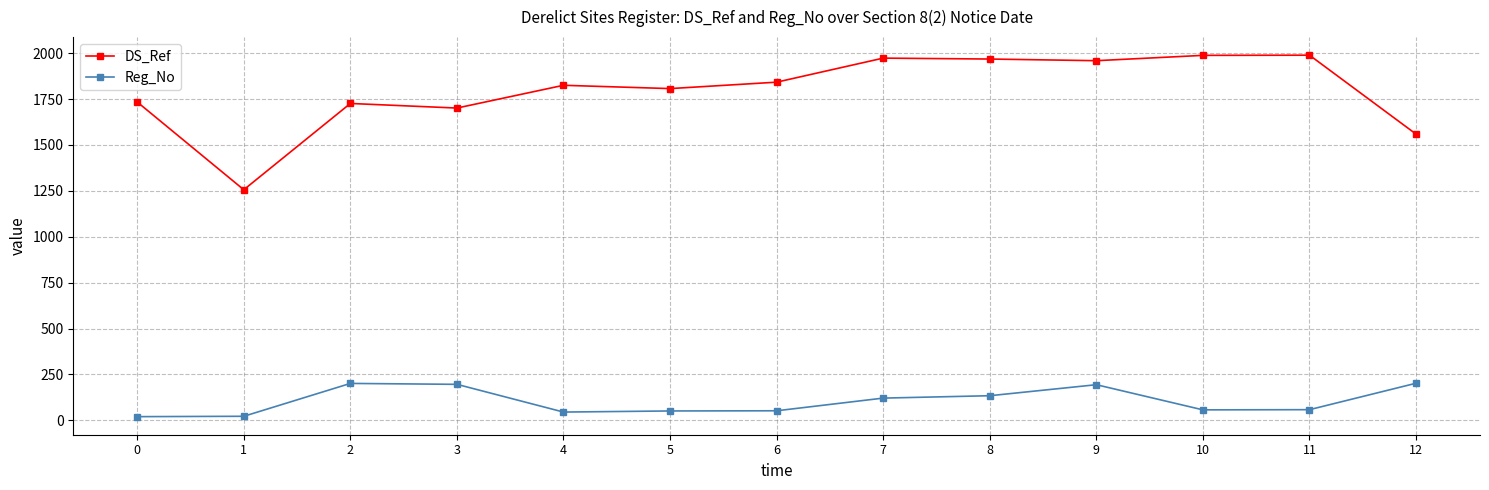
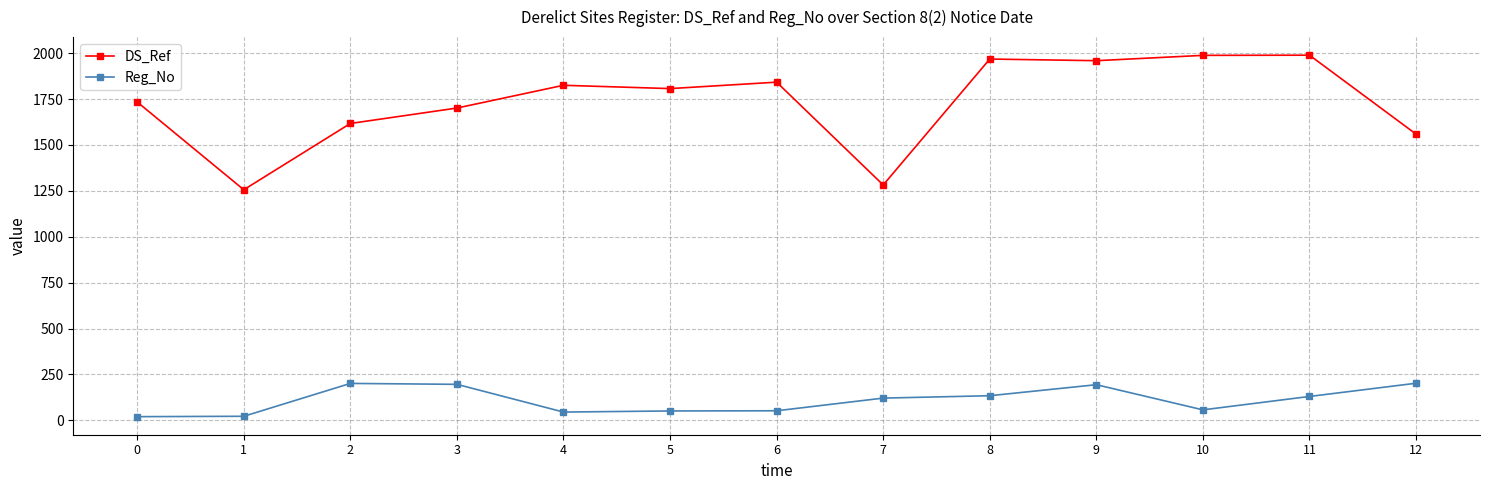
DS_Ref, 2: 1730 -> 1620
DS_Ref, 7: 1970 -> 1280
Reg_No, 11: 60 -> 130
